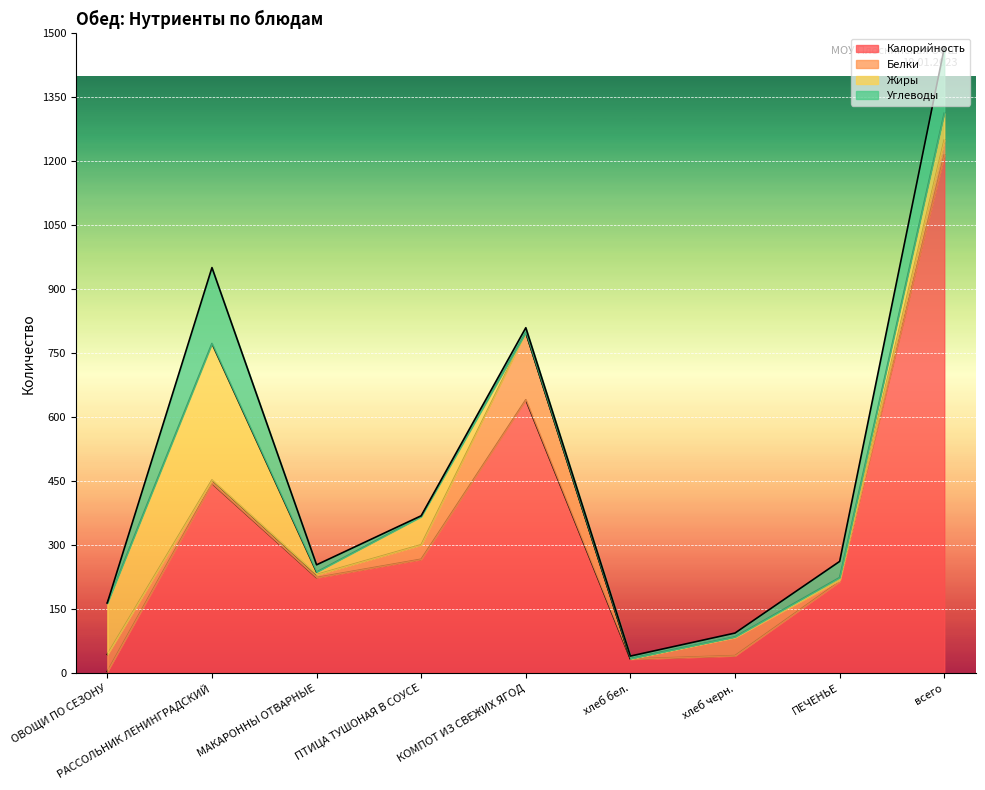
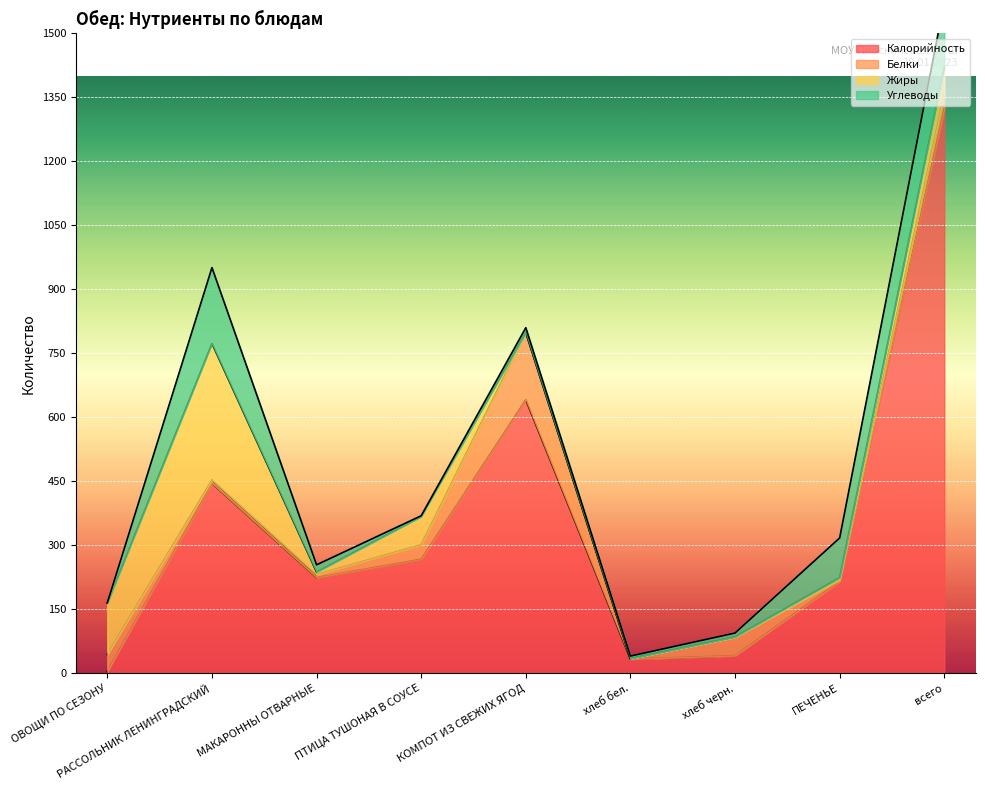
Углеводы, ПЕЧЕНЬЕ: 40 -> 90
Калорийность, всего: 1220 -> 1320
